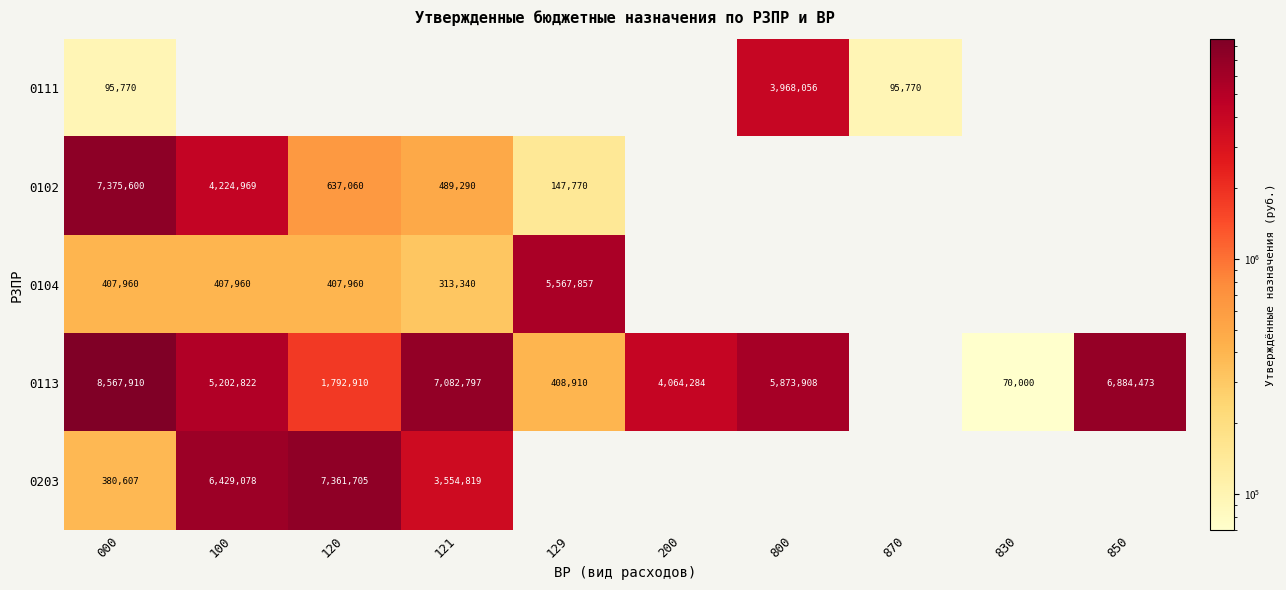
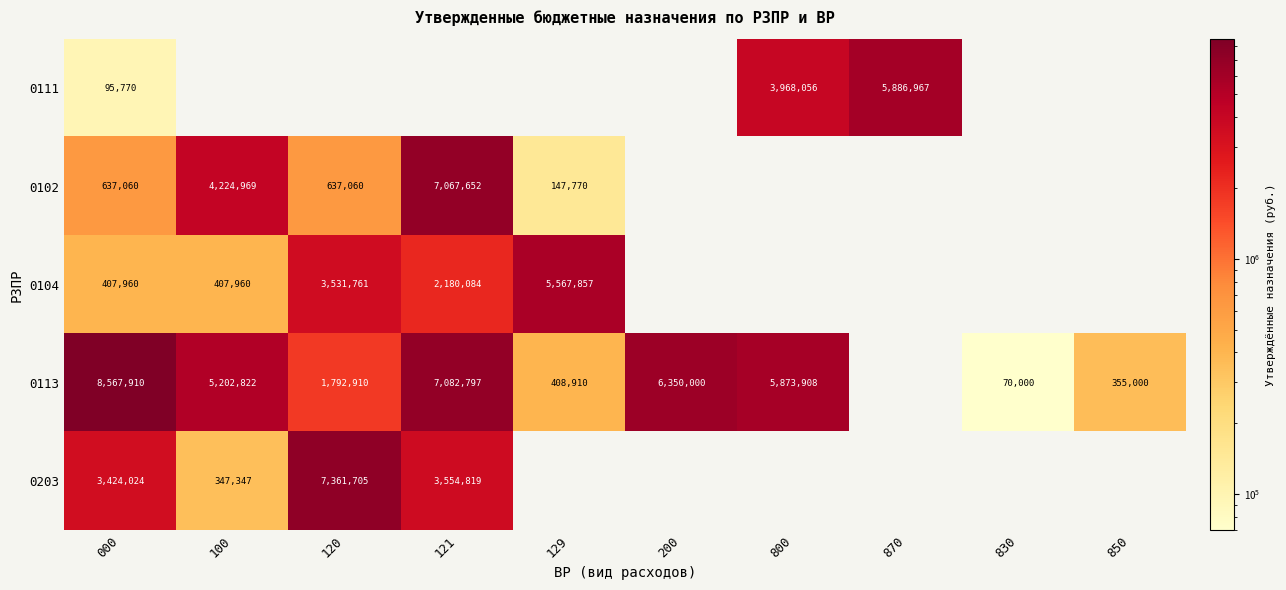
0111, 870: 95,770 -> 5,886,967
0102, 000: 7,375,600 -> 637,060
0102, 121: 489,290 -> 7,067,652
0104, 120: 407,960 -> 3,531,761
0104, 121: 313,340 -> 2,180,084
0113, 200: 4,064,284 -> 6,350,000
0113, 850: 6,884,473 -> 355,000
0203, 000: 380,607 -> 3,424,024
0203, 100: 6,429,078 -> 347,347
